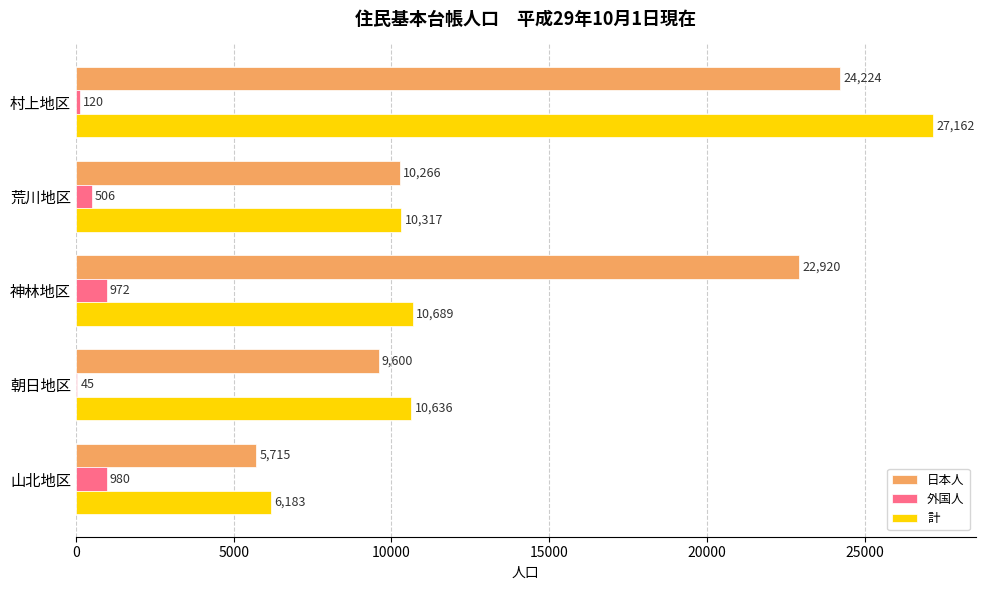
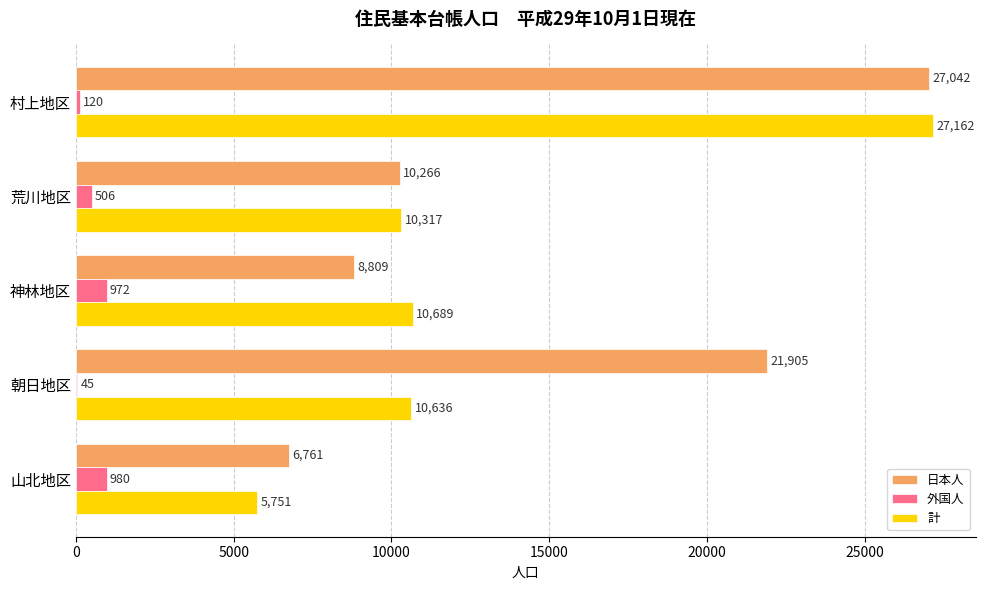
日本人, 村上地区: 24,224 -> 27,042
日本人, 神林地区: 22,920 -> 8,809
日本人, 朝日地区: 9,600 -> 21,905
日本人, 山北地区: 5,715 -> 6,761
計, 山北地区: 6,183 -> 5,751
